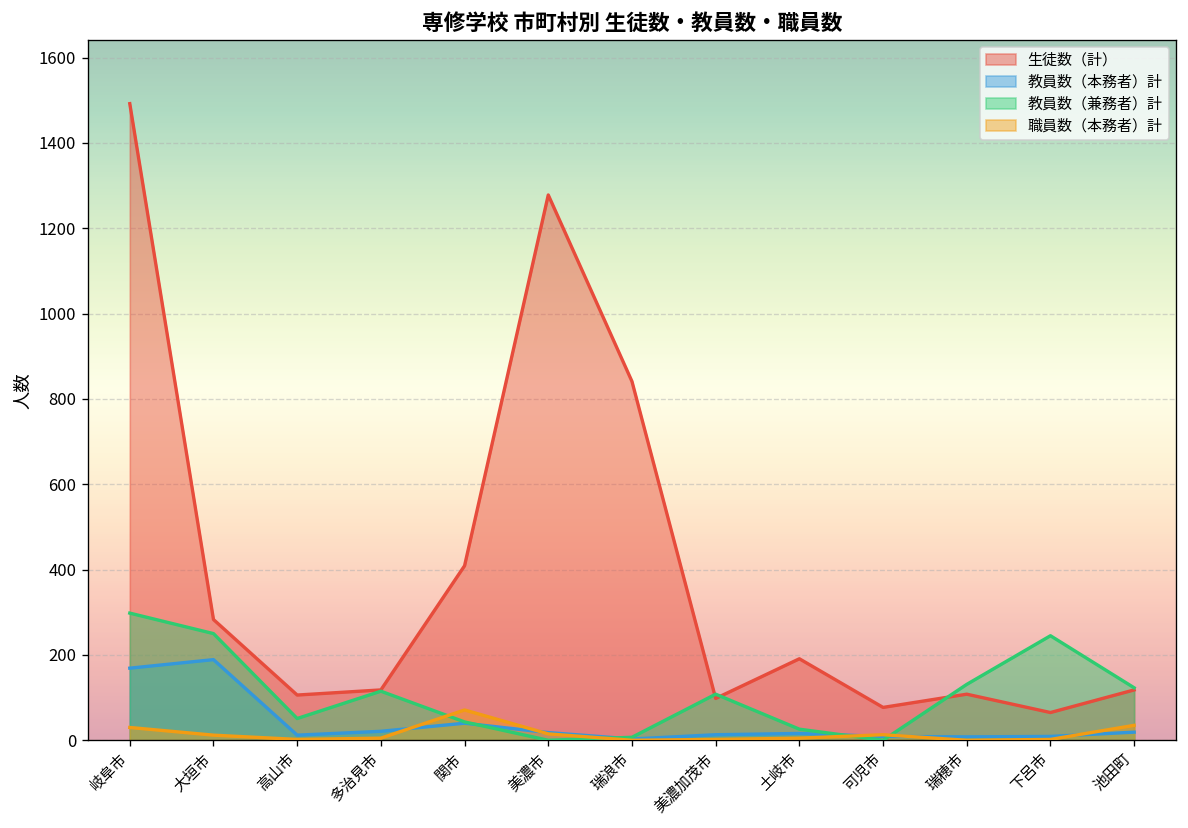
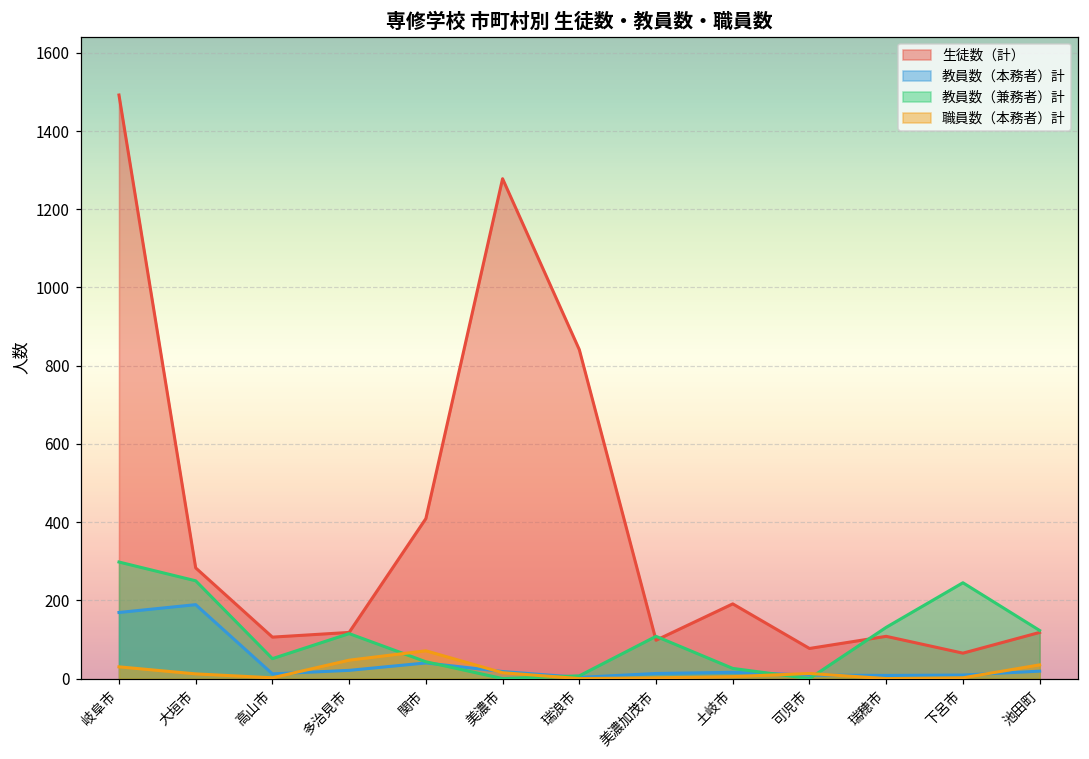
職員数（本務者）計, 多治見市: 10 -> 50
